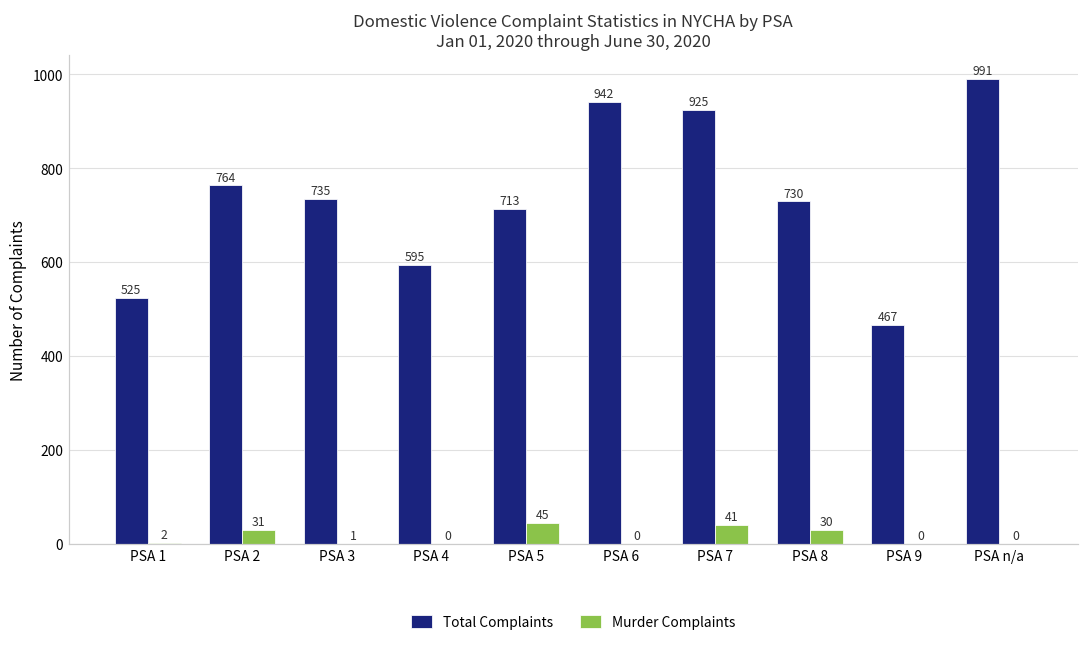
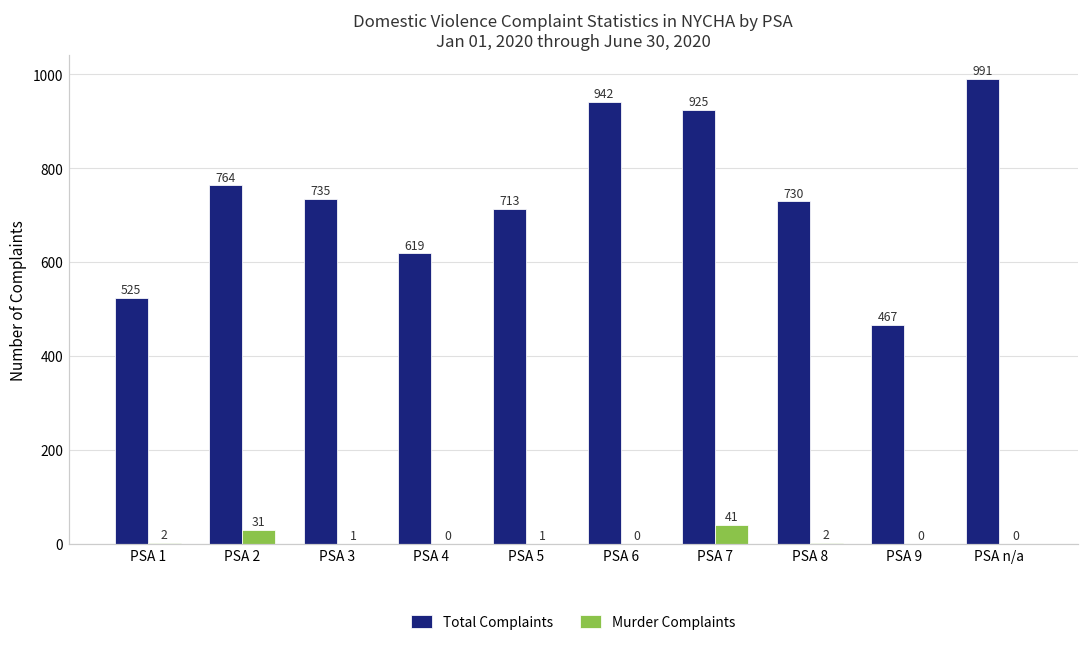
Total Complaints, PSA 4: 595 -> 619
Murder Complaints, PSA 5: 45 -> 1
Murder Complaints, PSA 8: 30 -> 2
